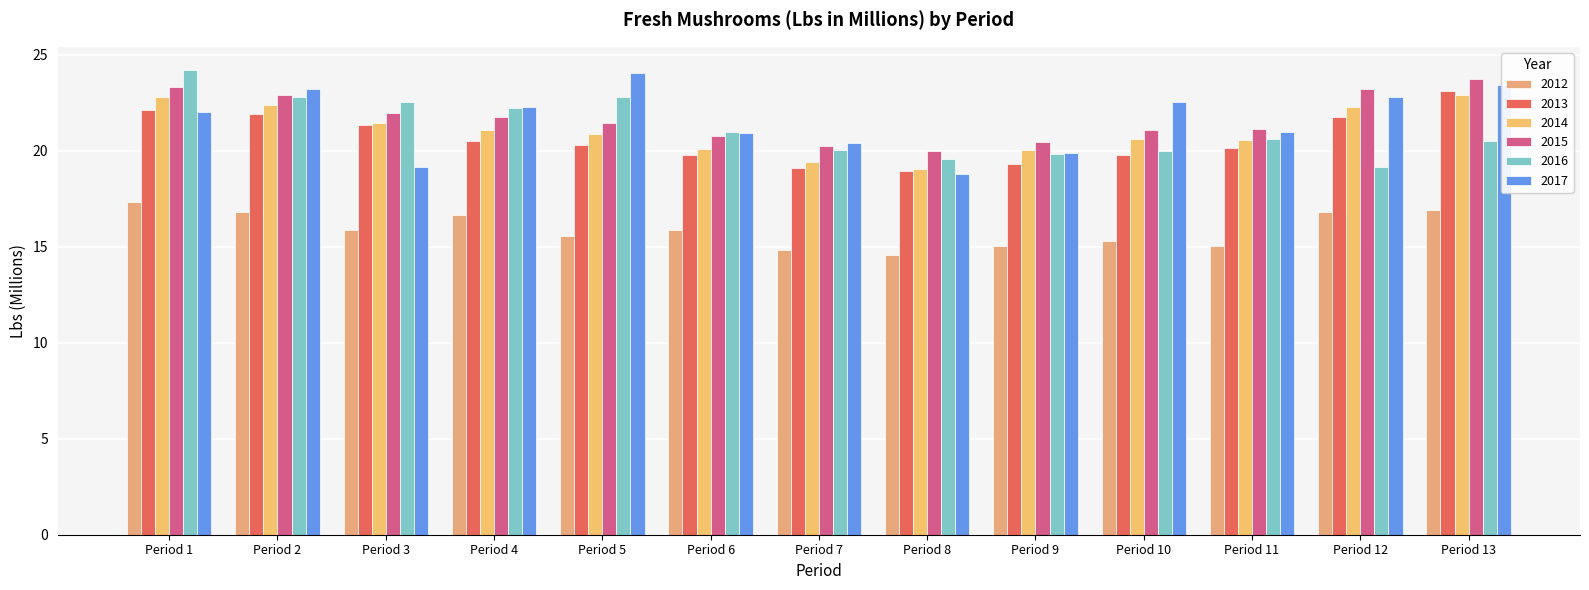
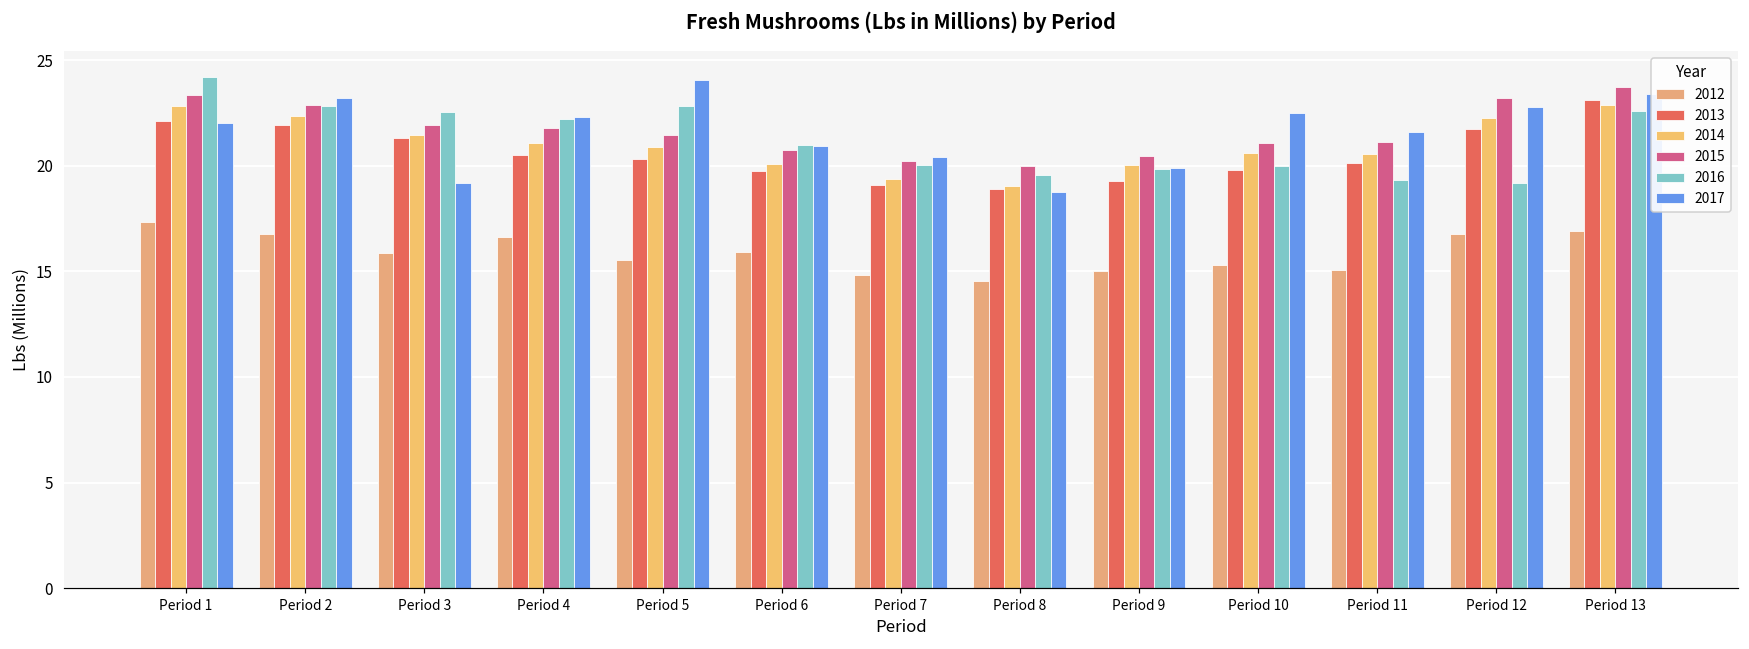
2016, Period 11: 20.6 -> 19.3
2017, Period 11: 21.0 -> 21.6
2016, Period 13: 20.5 -> 22.6
